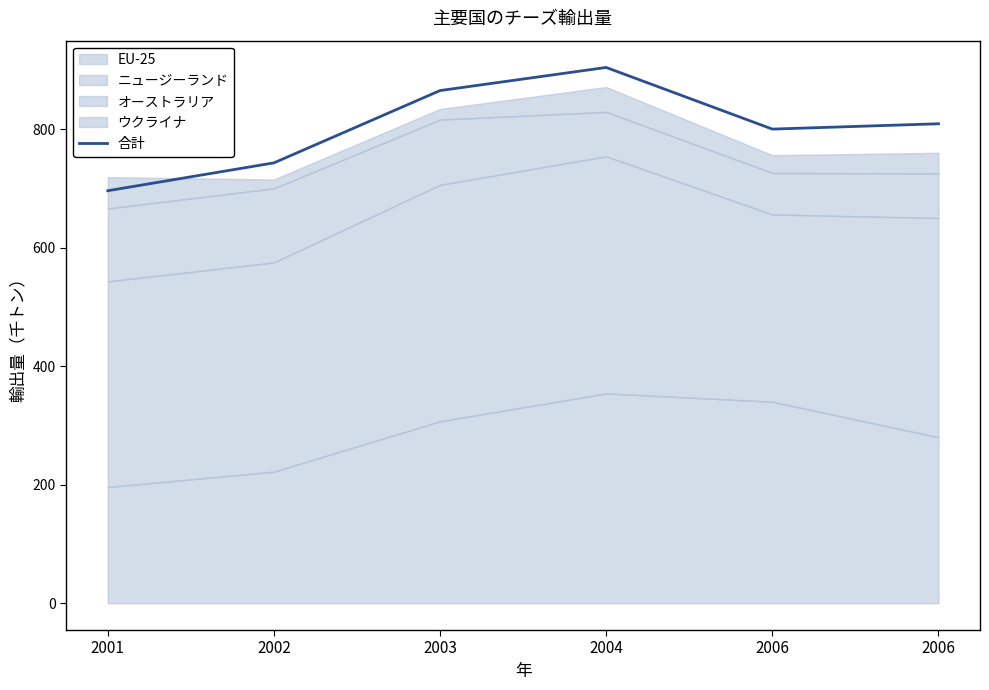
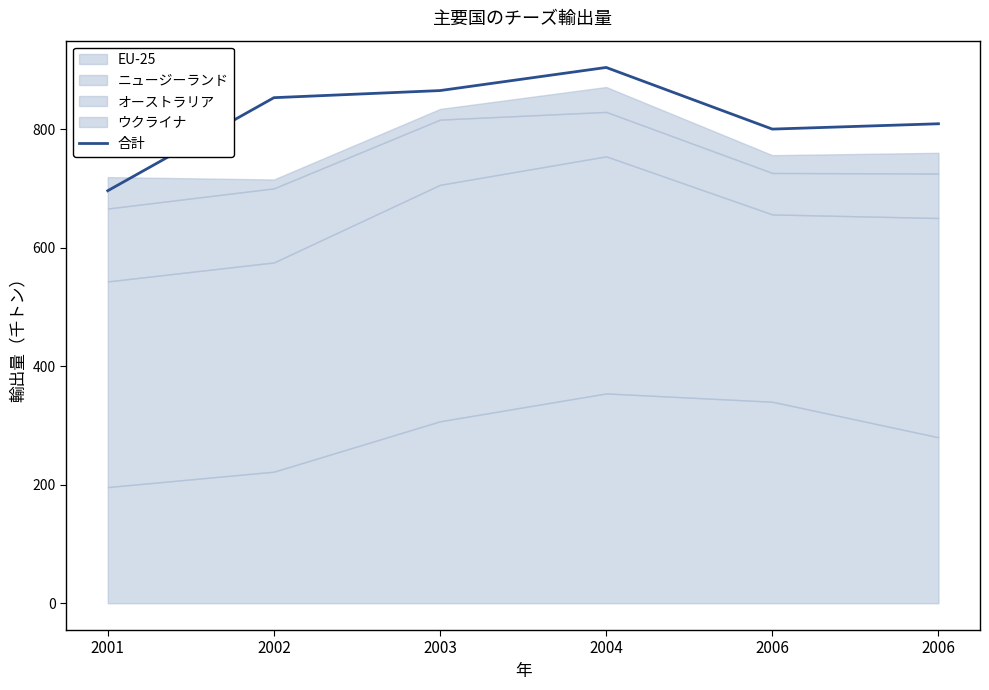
合計, 2002: 740 -> 850
